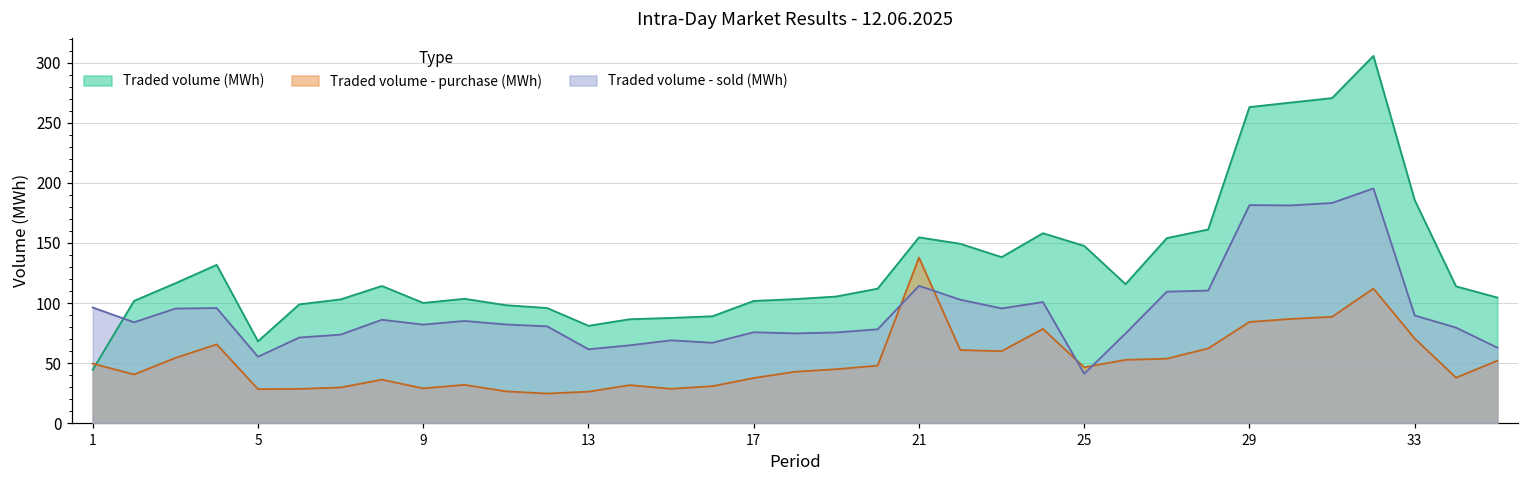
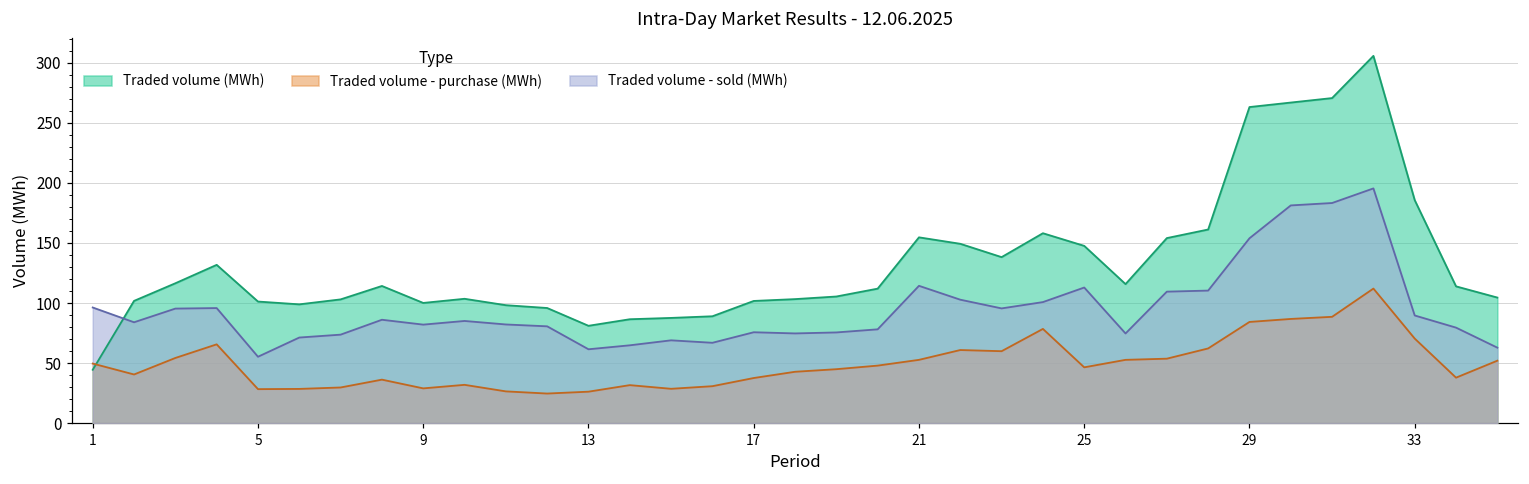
Traded volume (MWh), 5: 68 -> 101
Traded volume - purchase (MWh), 21: 138 -> 53
Traded volume - sold (MWh), 25: 41 -> 113
Traded volume - sold (MWh), 29: 182 -> 154
